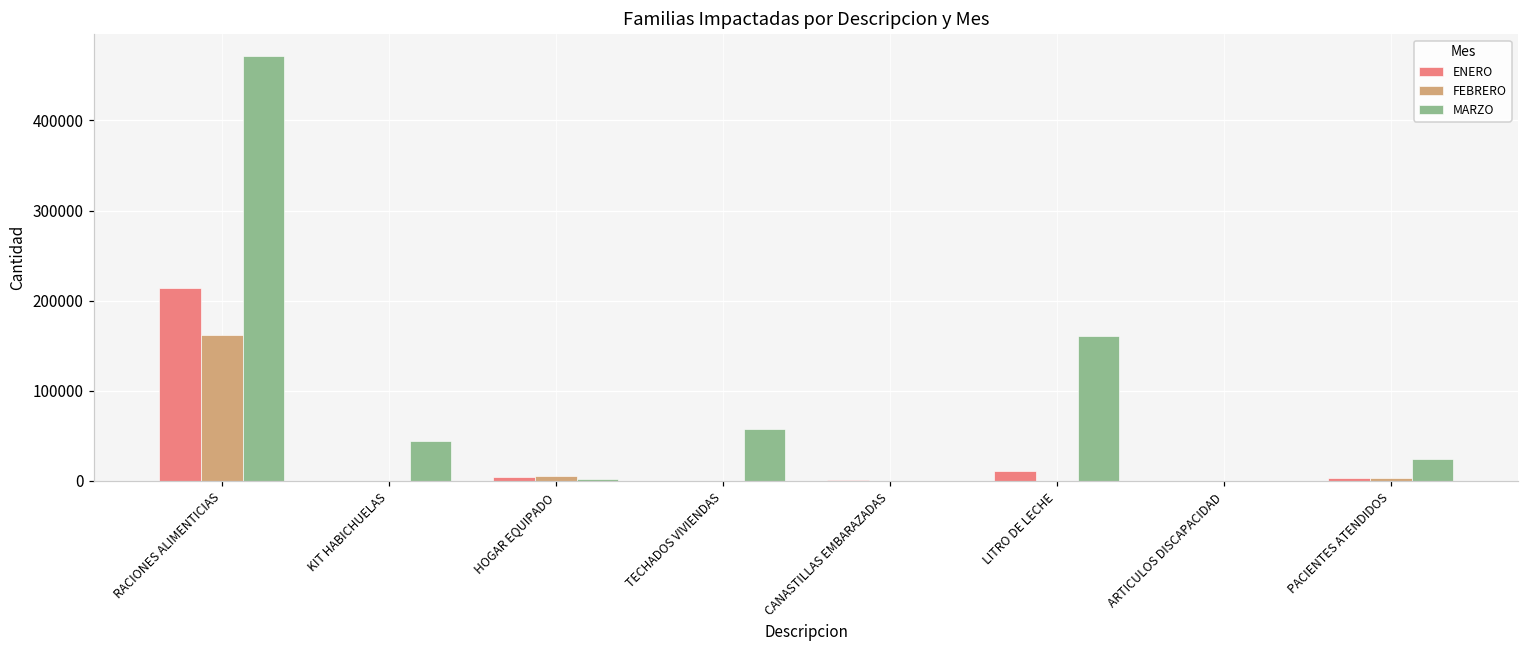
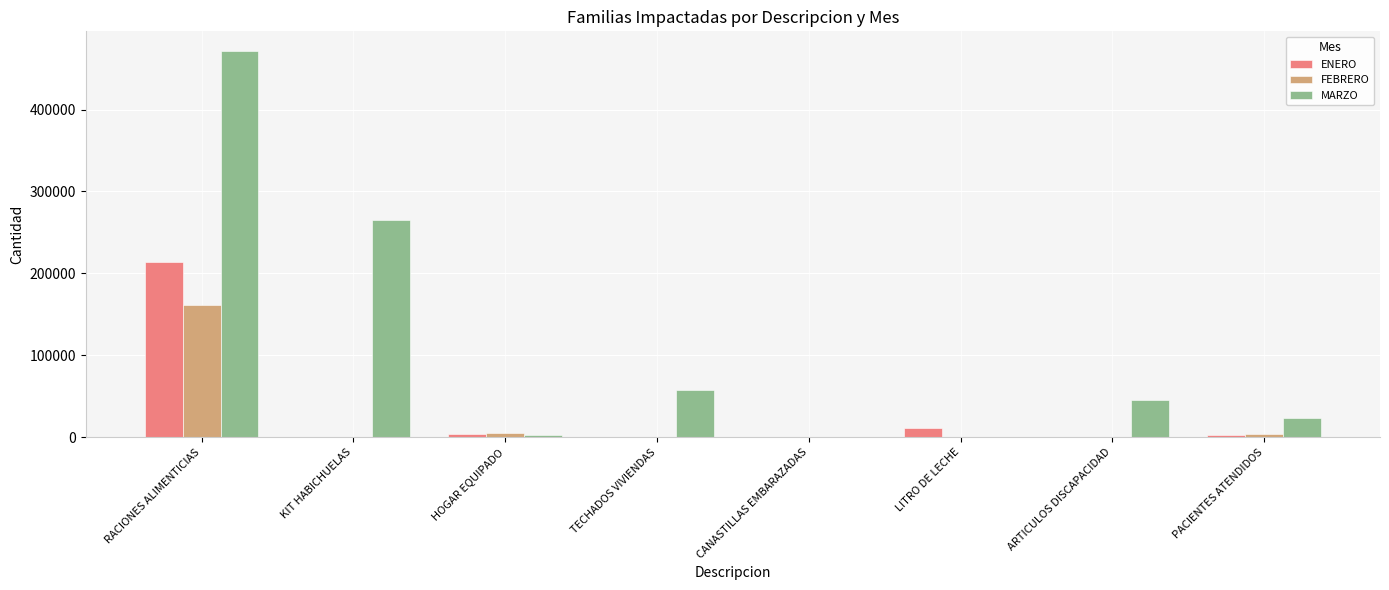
MARZO, KIT HABICHUELAS: 40000 -> 270000
MARZO, LITRO DE LECHE: 160000 -> 0
MARZO, ARTICULOS DISCAPACIDAD: 0 -> 50000
